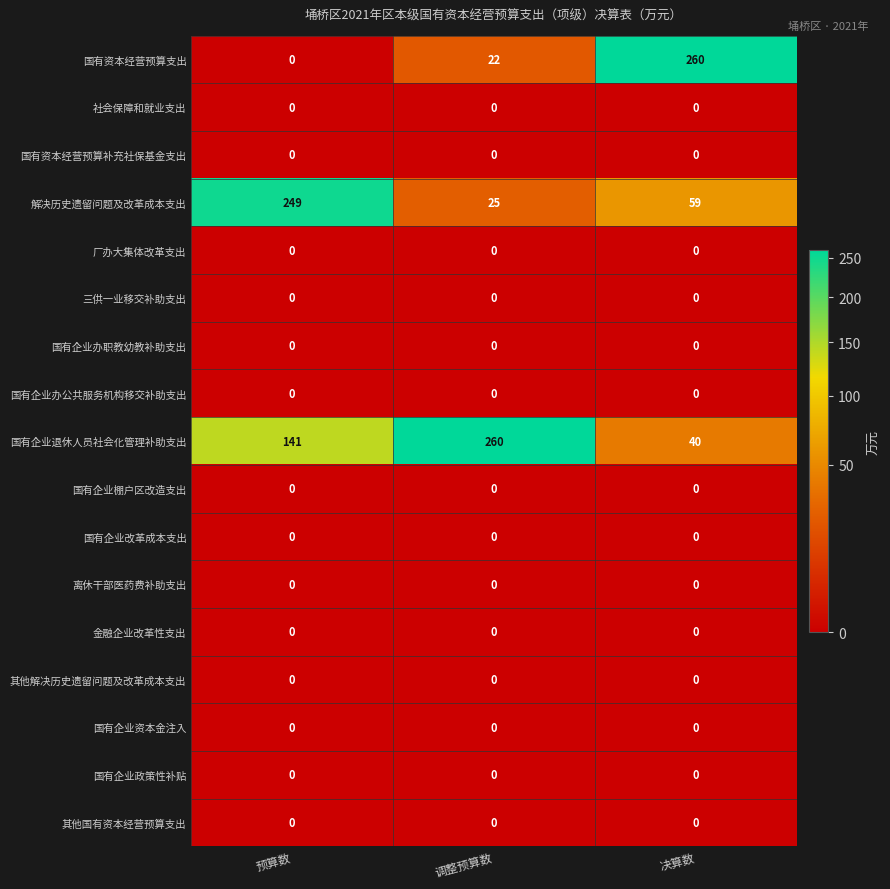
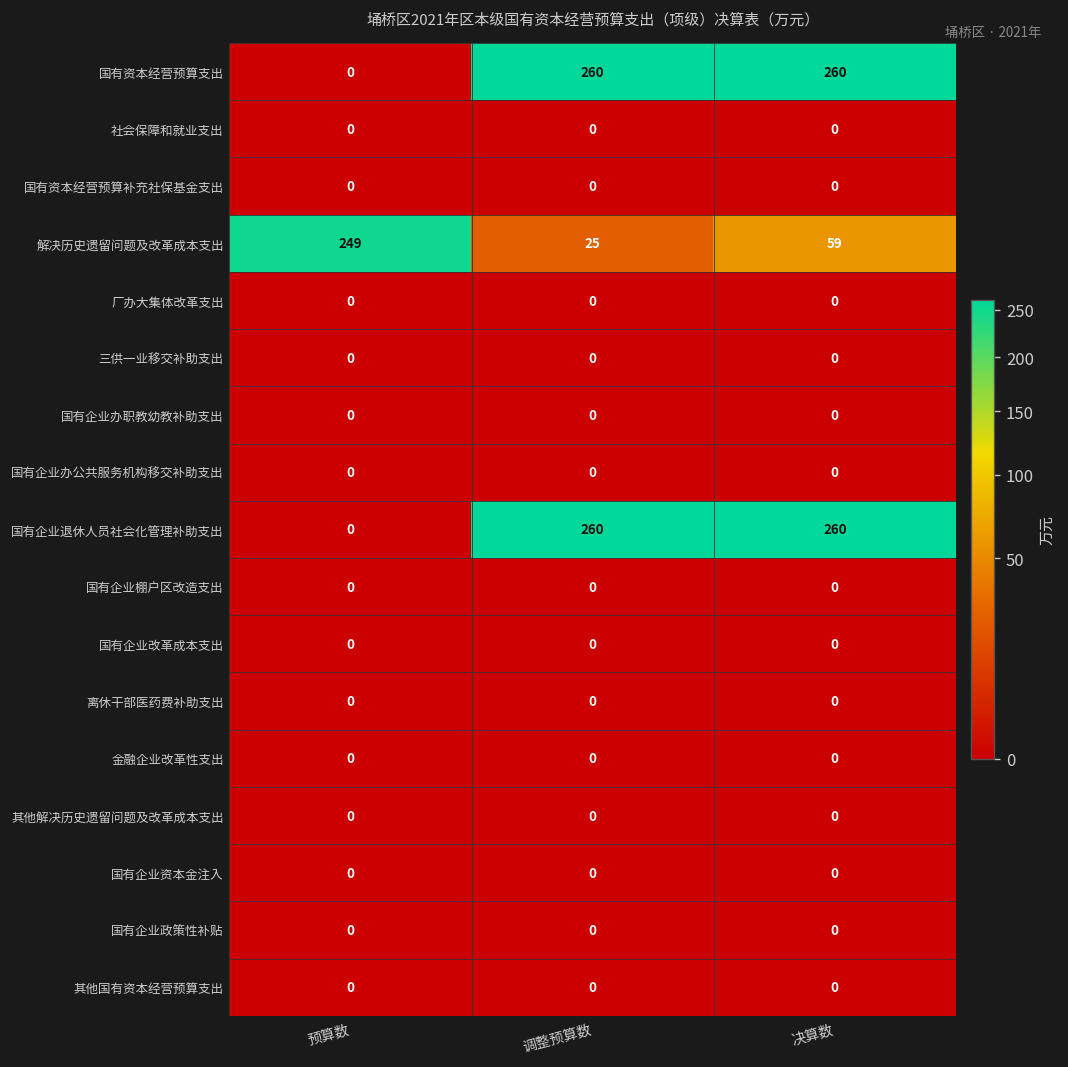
国有资本经营预算支出, 调整预算数: 22 -> 260
国有企业退休人员社会化管理补助支出, 预算数: 141 -> 0
国有企业退休人员社会化管理补助支出, 决算数: 40 -> 260
